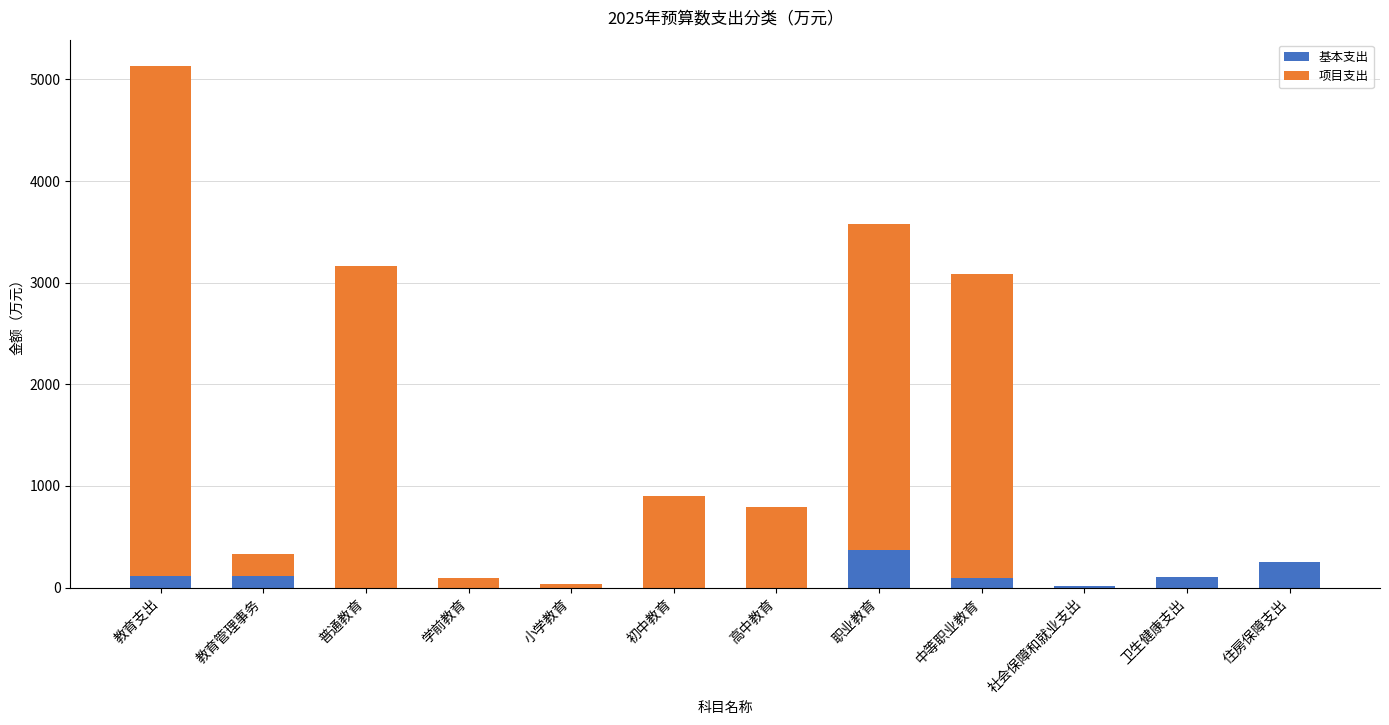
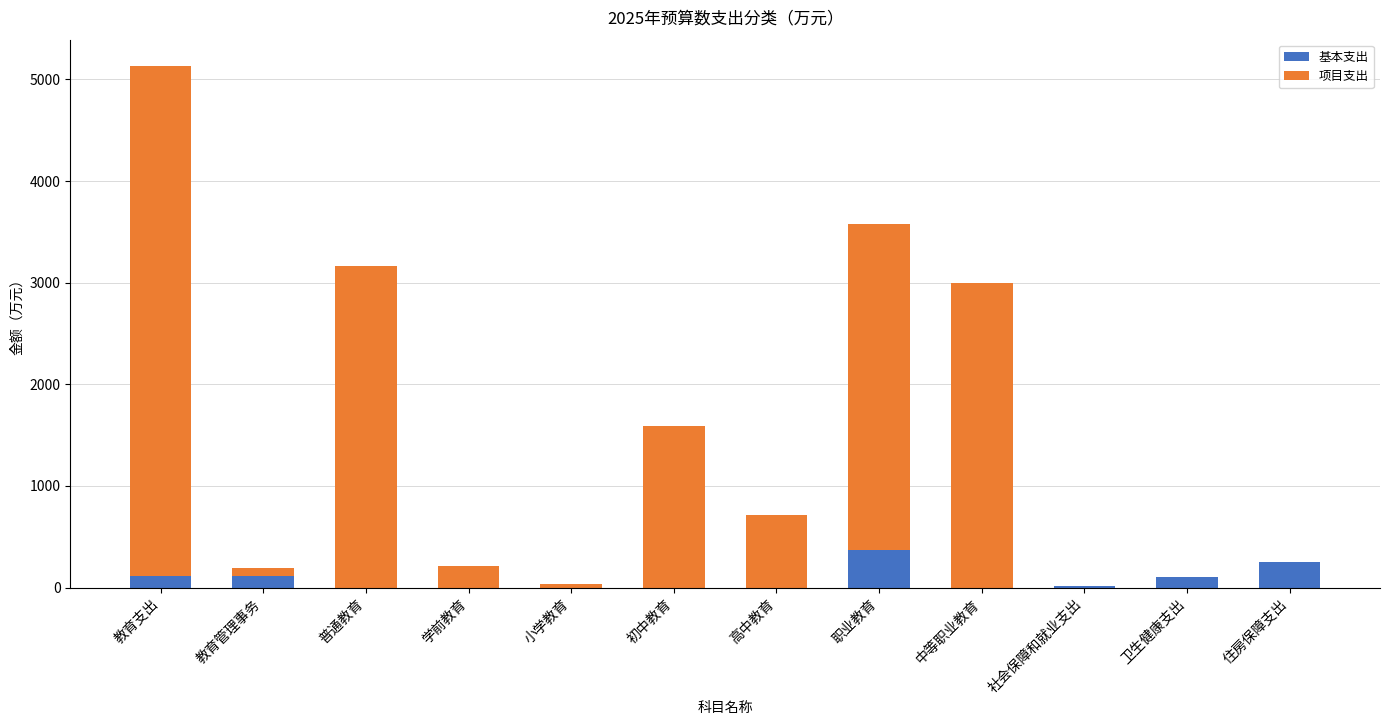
项目支出, 教育管理事务: 220 -> 90
项目支出, 学前教育: 90 -> 210
项目支出, 初中教育: 900 -> 1590
项目支出, 高中教育: 800 -> 720
基本支出, 中等职业教育: 100 -> 0
